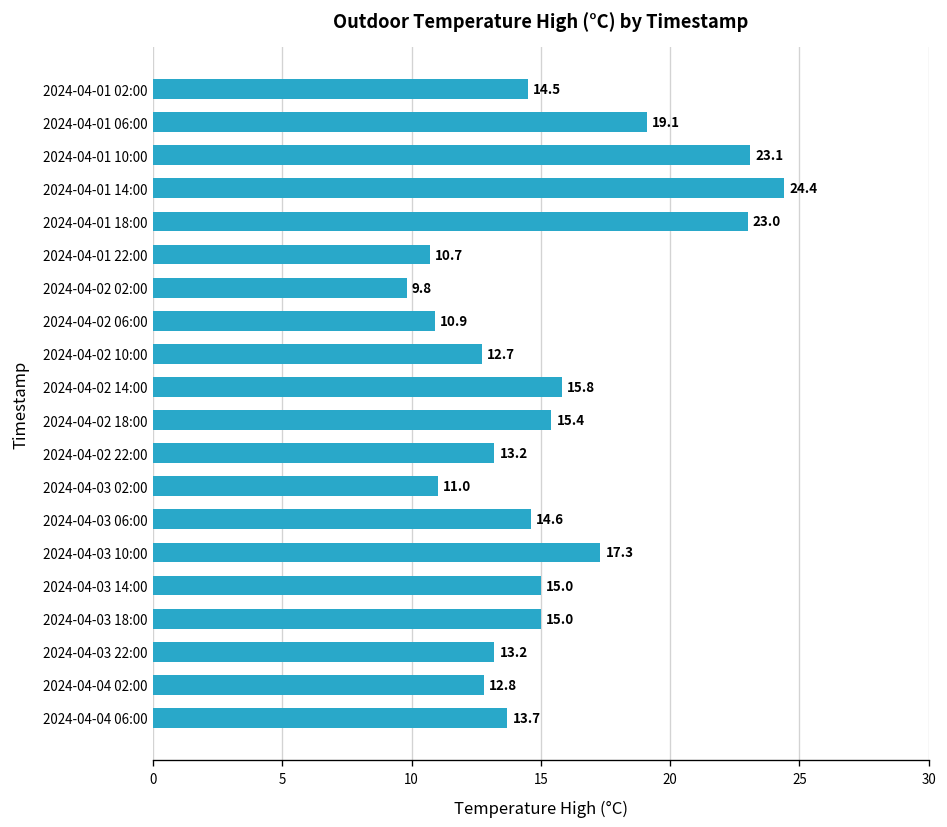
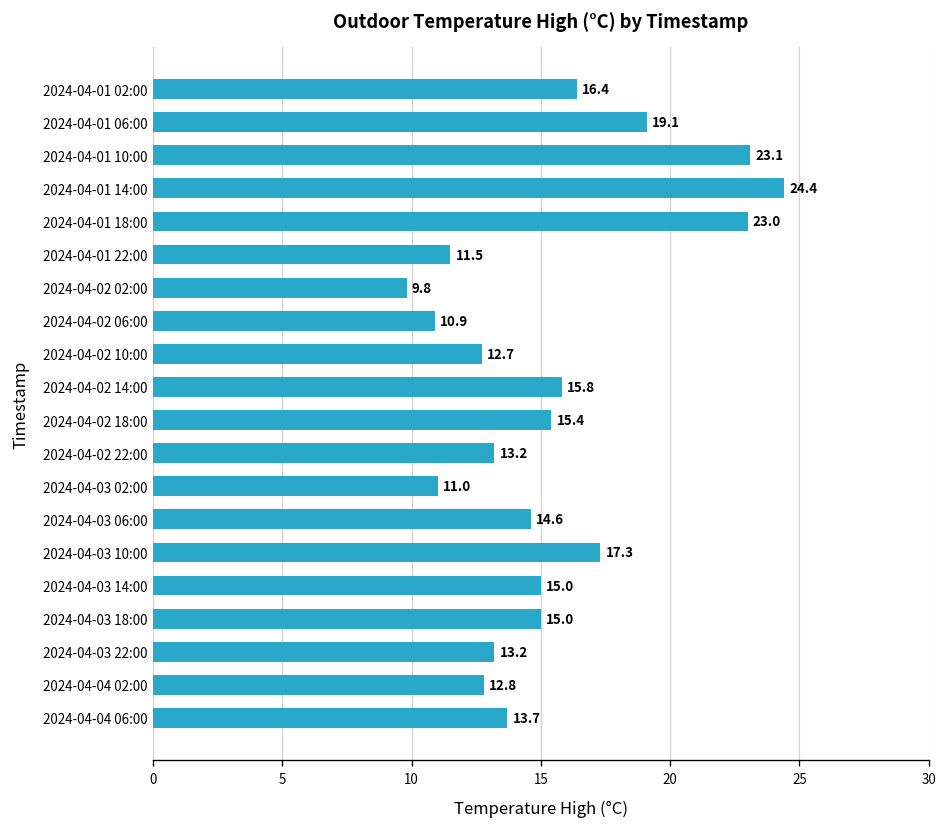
2024-04-01 02:00: 14.5 -> 16.4
2024-04-01 22:00: 10.7 -> 11.5
